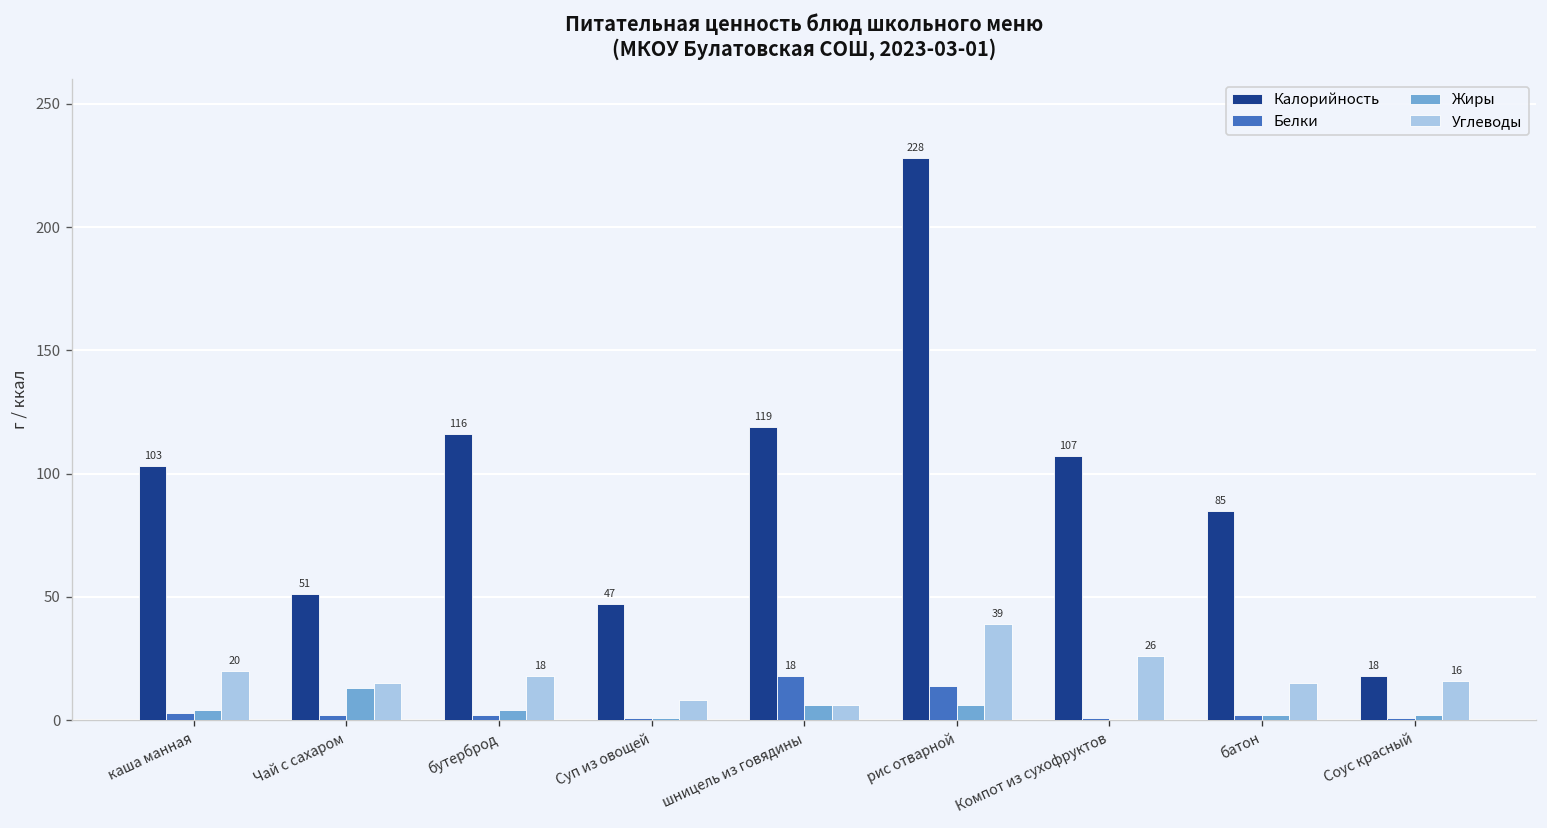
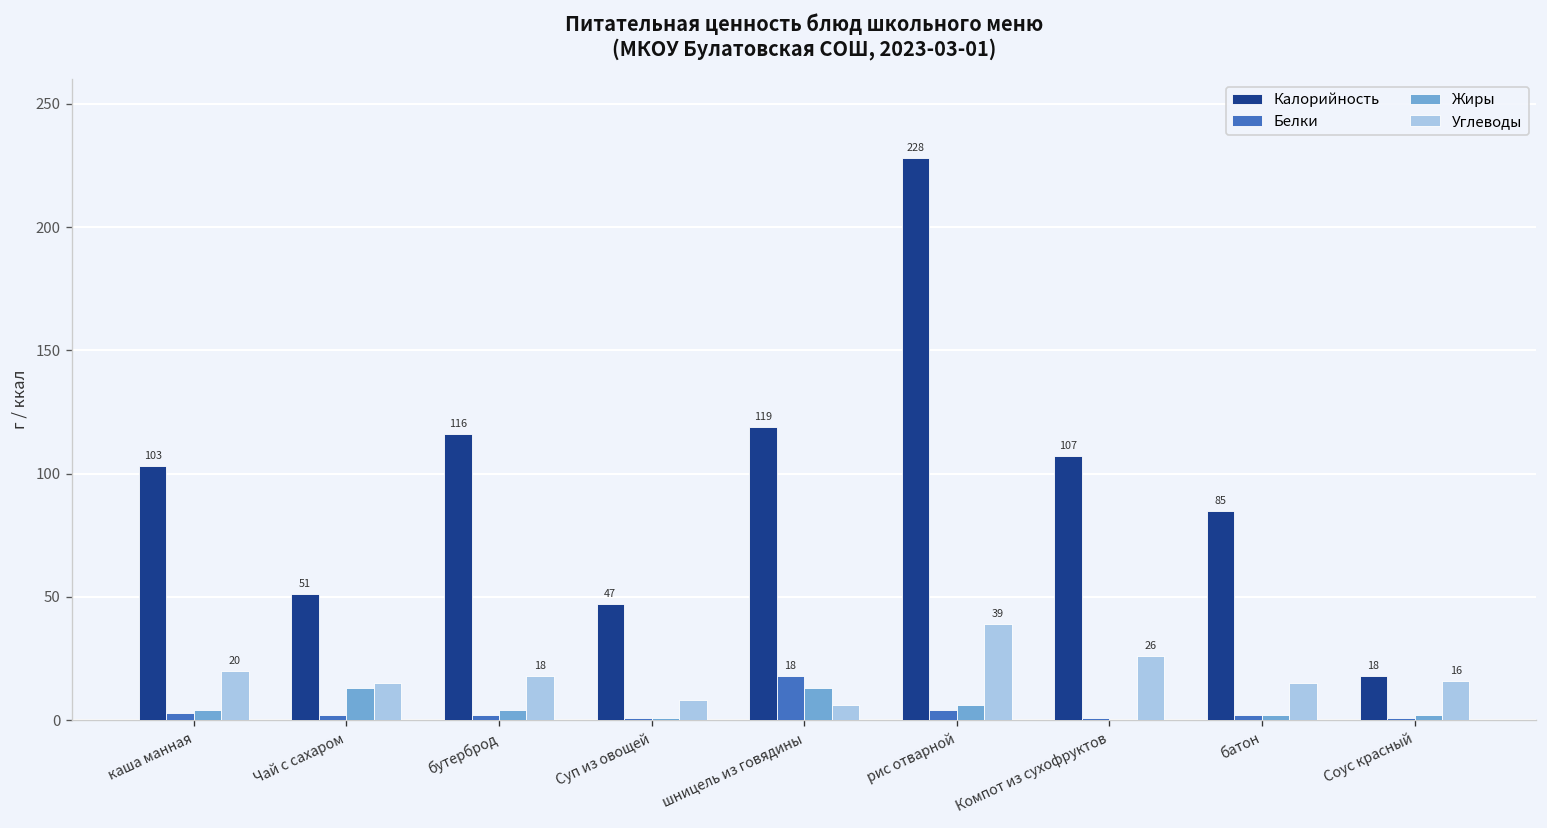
Жиры, шницель из говядины: 6 -> 13
Белки, рис отварной: 14 -> 4
